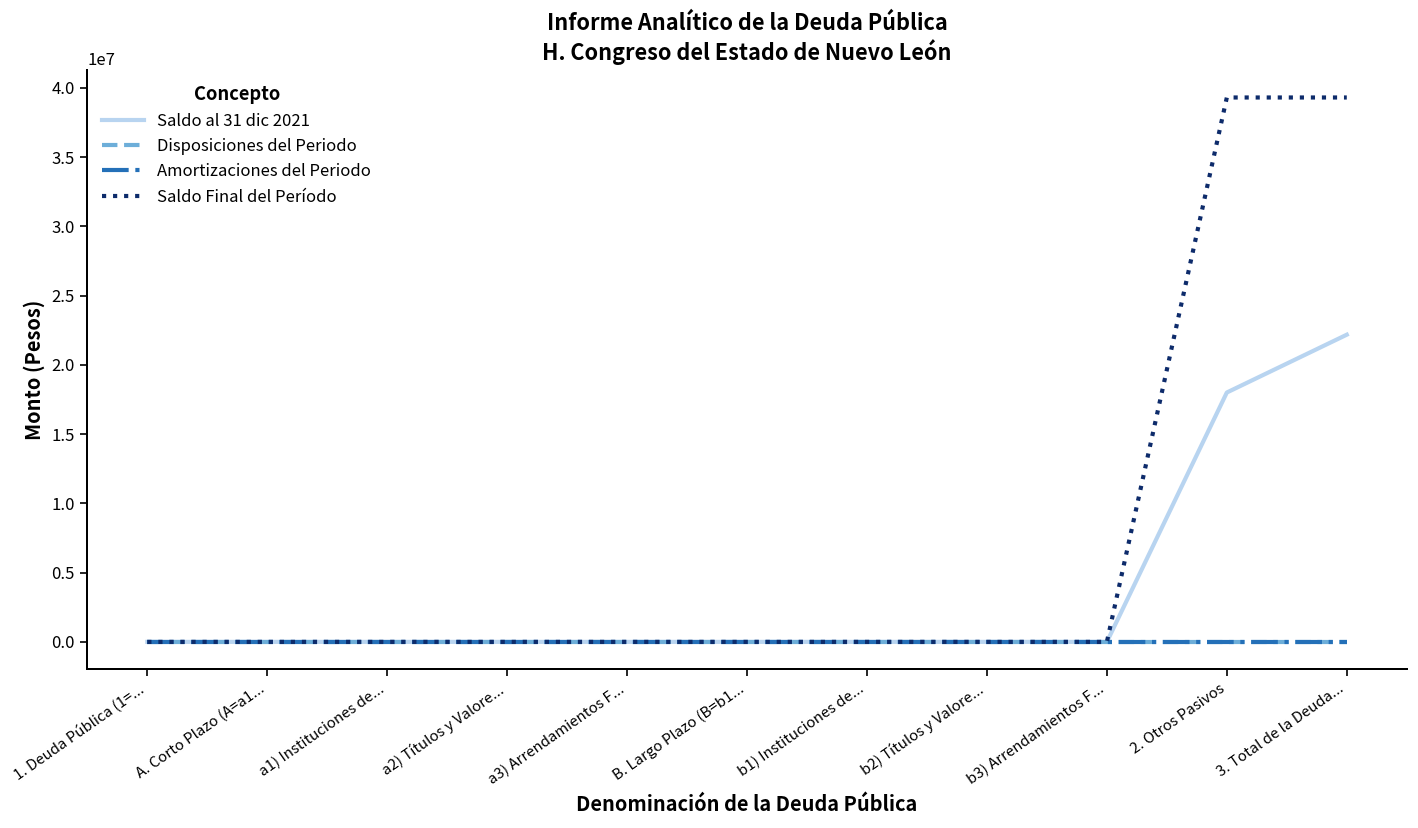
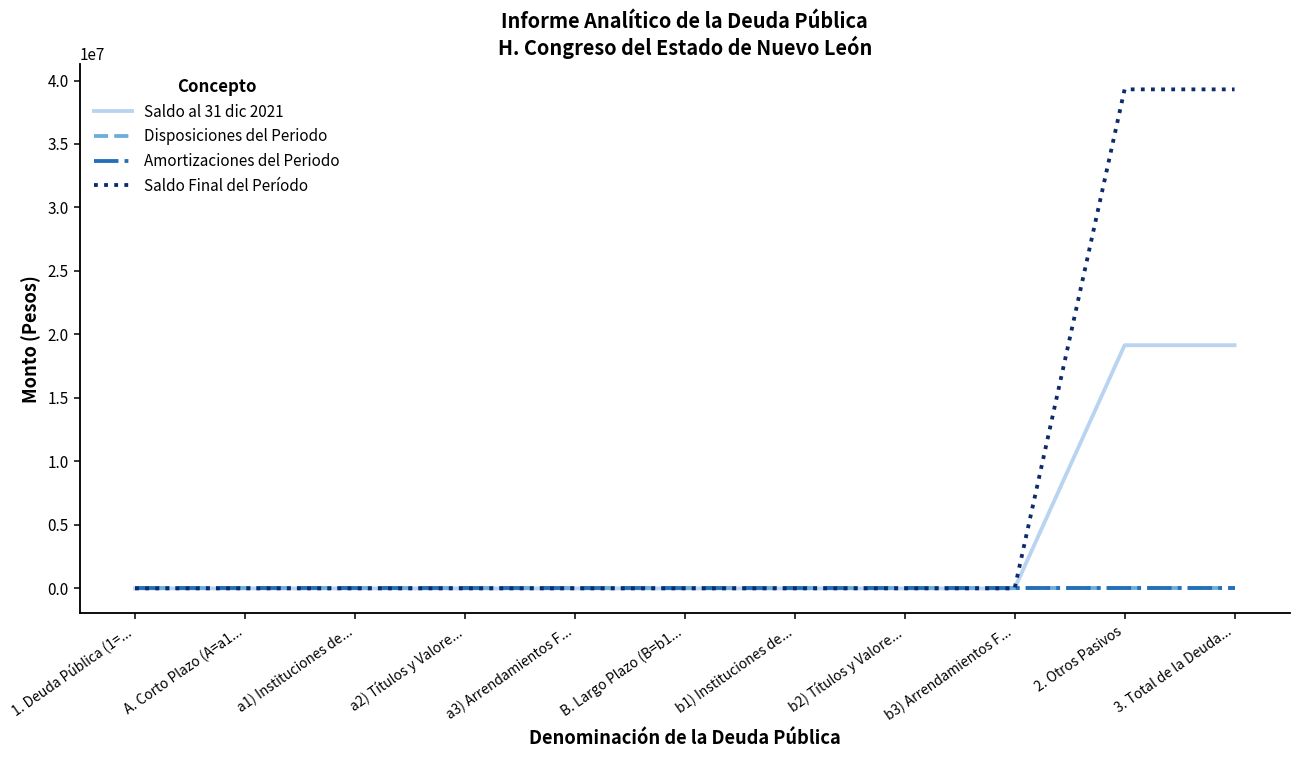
Saldo al 31 dic 2021, 2. Otros Pasivos: 18000000 -> 19200000
Saldo al 31 dic 2021, 3. Total de la Deuda...: 22200000 -> 19200000
